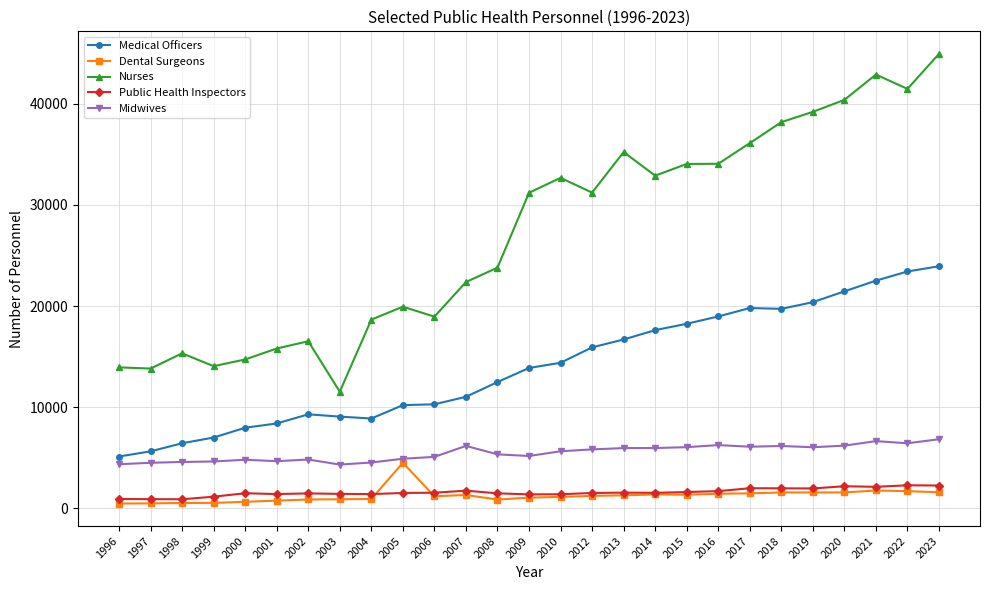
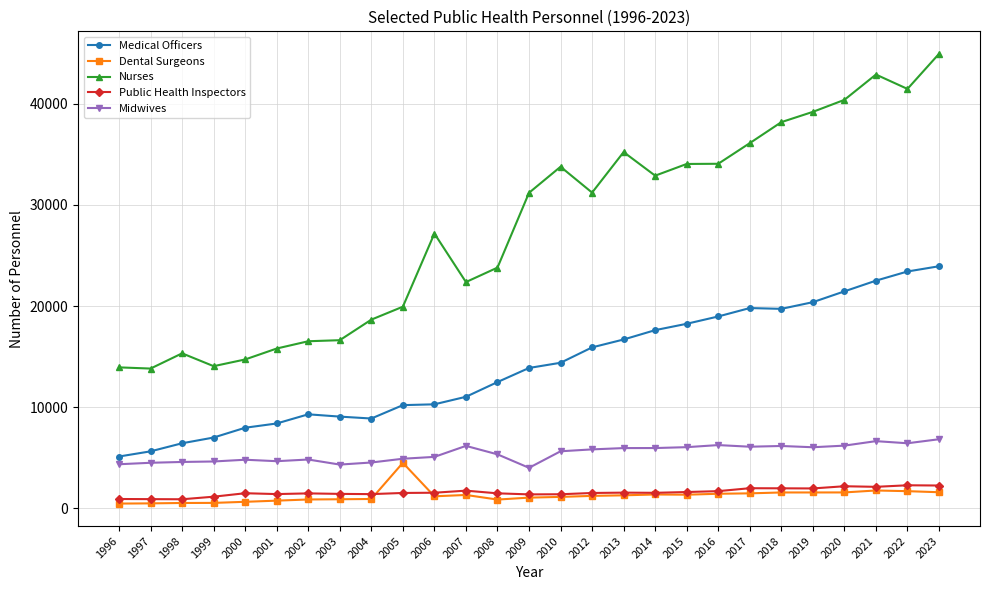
Nurses, 2003: 11500 -> 16600
Nurses, 2006: 19000 -> 27200
Midwives, 2009: 5200 -> 4000
Nurses, 2010: 32700 -> 33800
